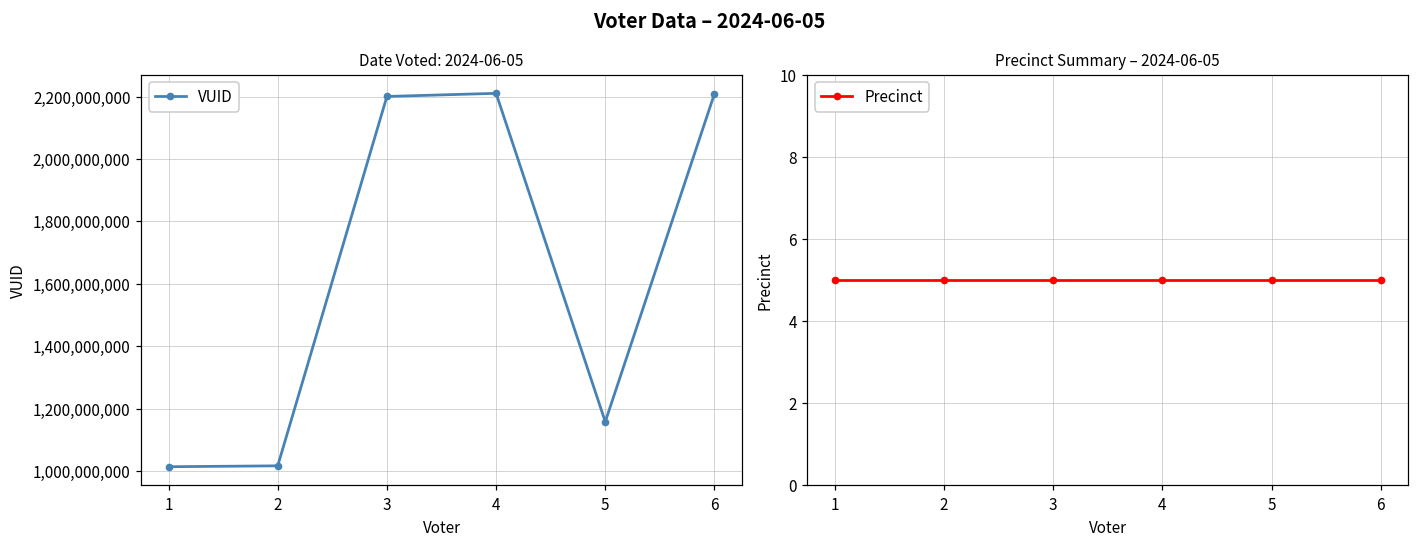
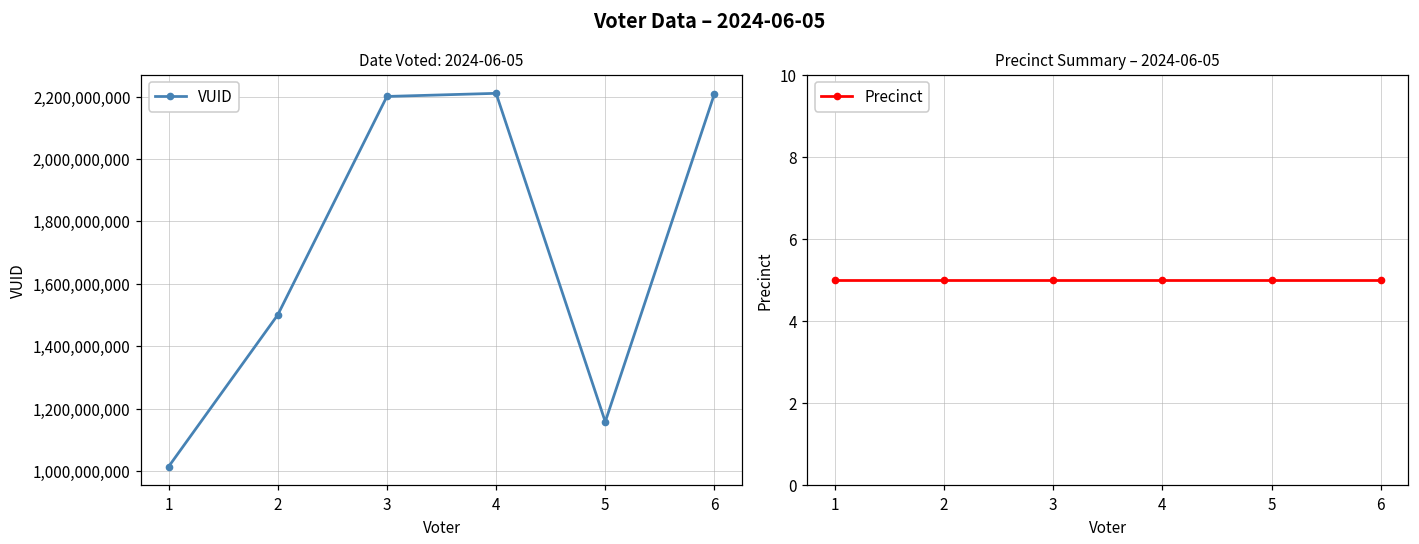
Date Voted: 2024-06-05, 2: 1,020,000,000 -> 1,500,000,000
